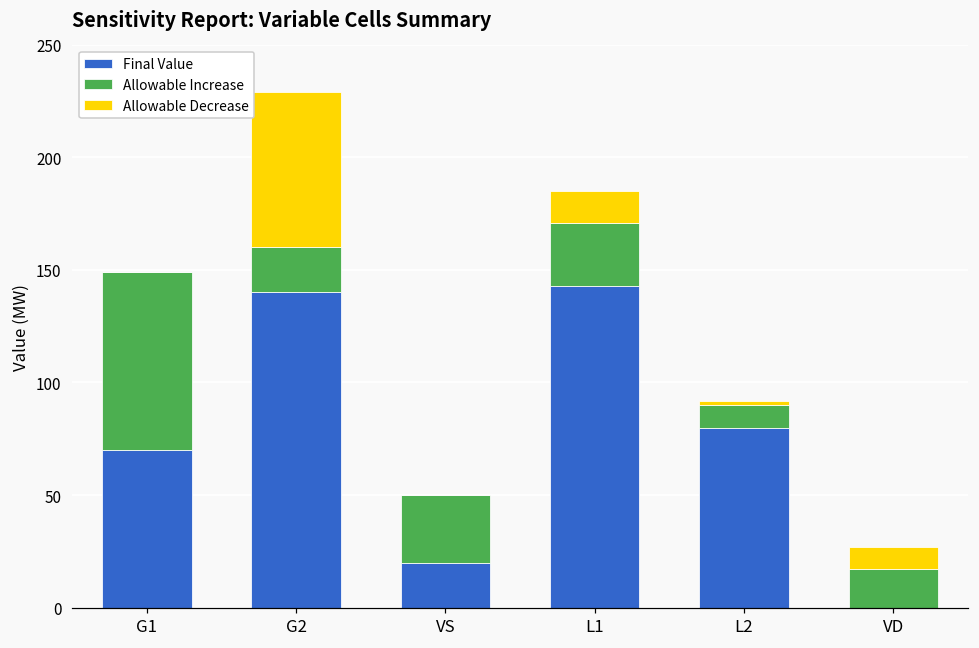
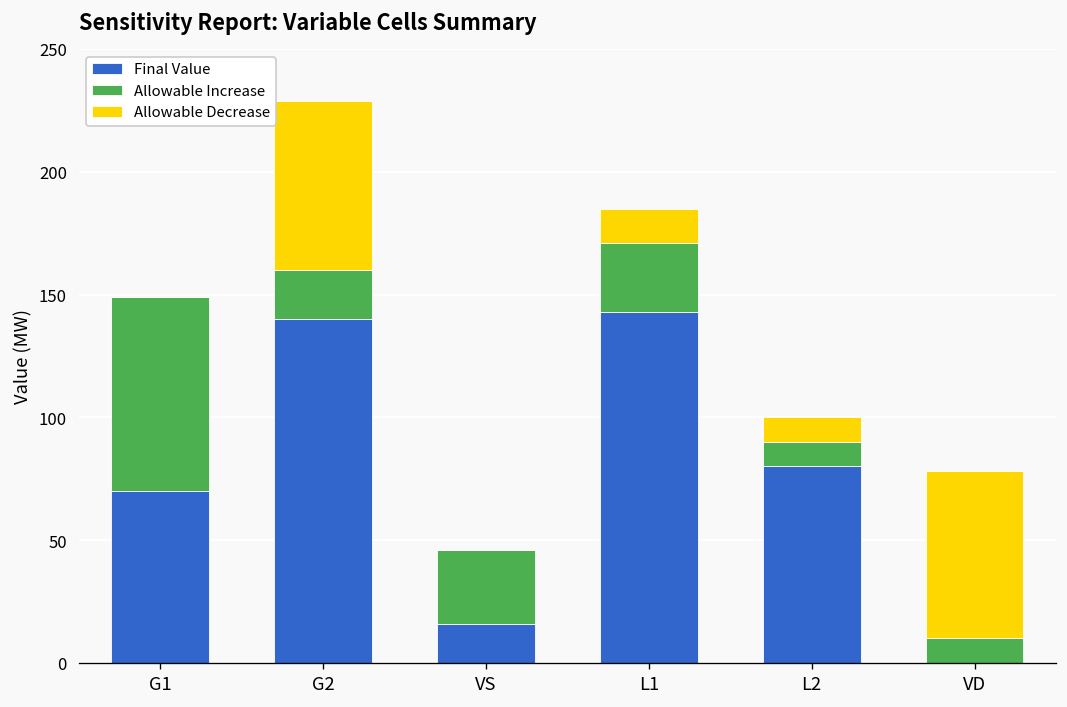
Final Value, VS: 20 -> 16
Allowable Decrease, L2: 2 -> 10
Allowable Increase, VD: 17 -> 10
Allowable Decrease, VD: 10 -> 68
